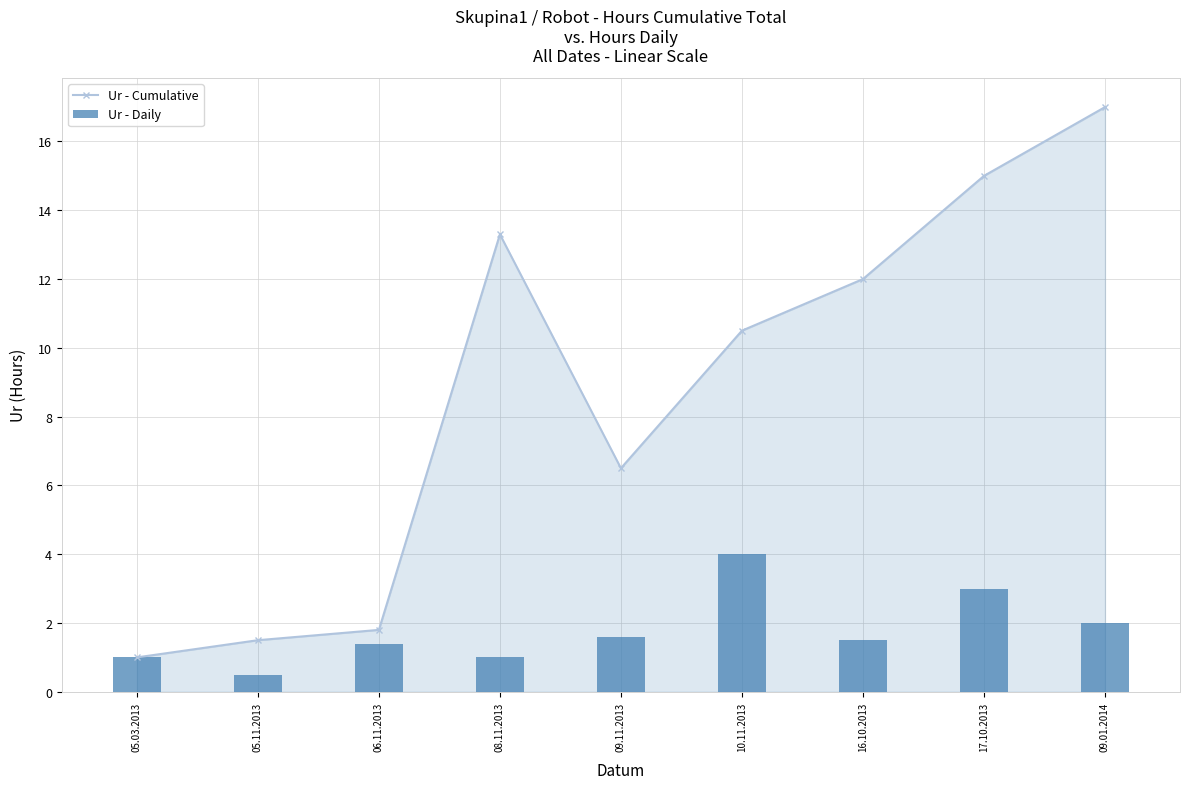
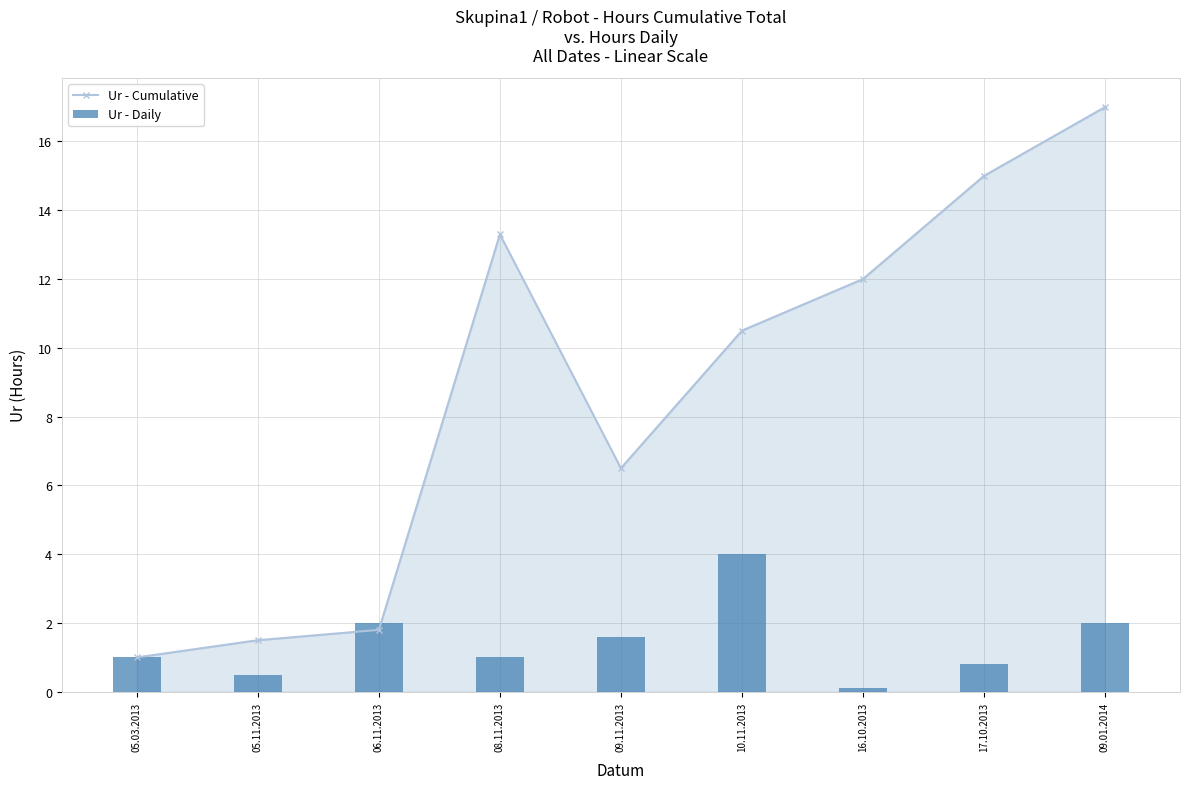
Ur - Daily, 06.11.2013: 1.4 -> 2.0
Ur - Daily, 16.10.2013: 1.5 -> 0.1
Ur - Daily, 17.10.2013: 3.0 -> 0.8
